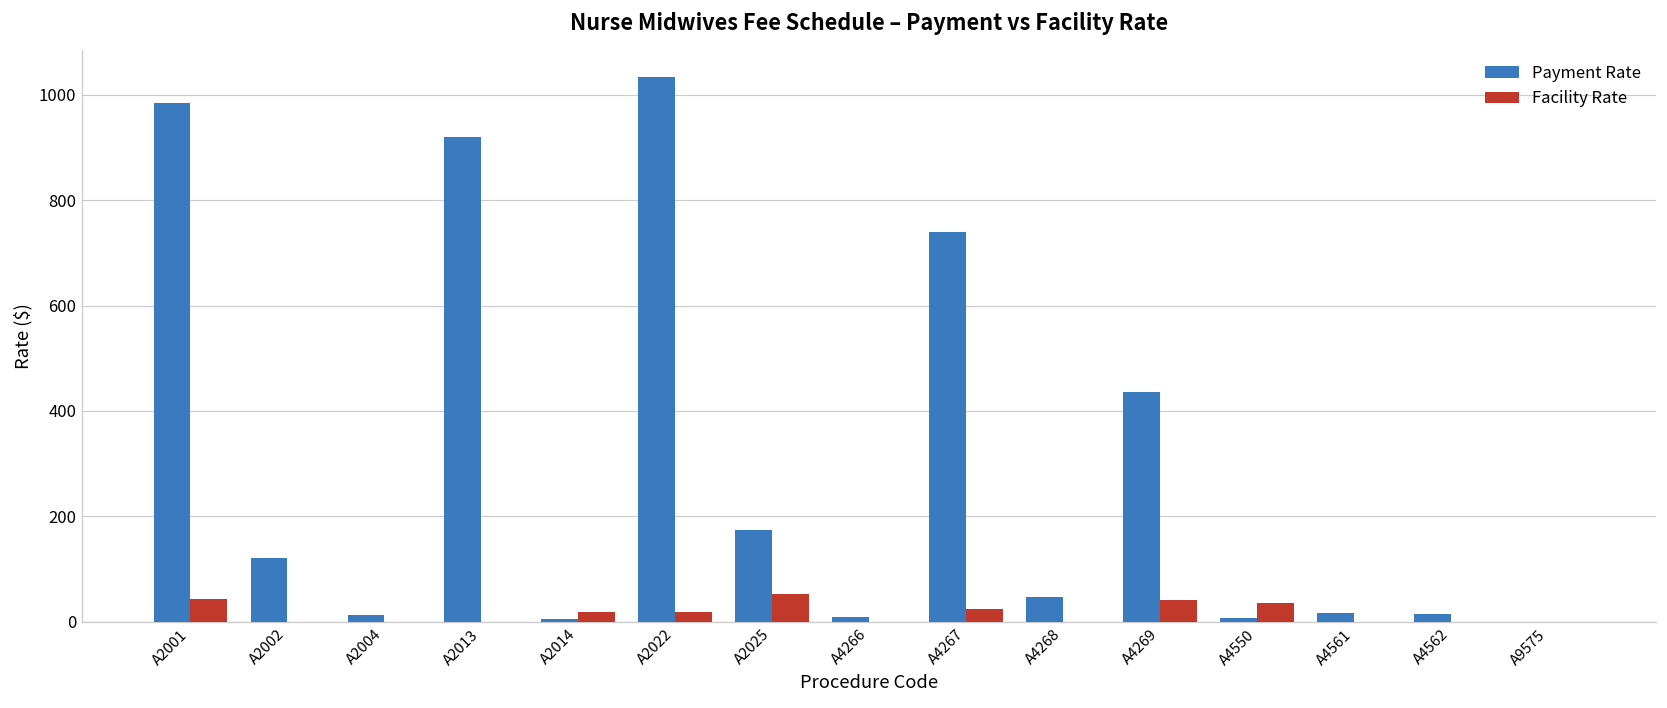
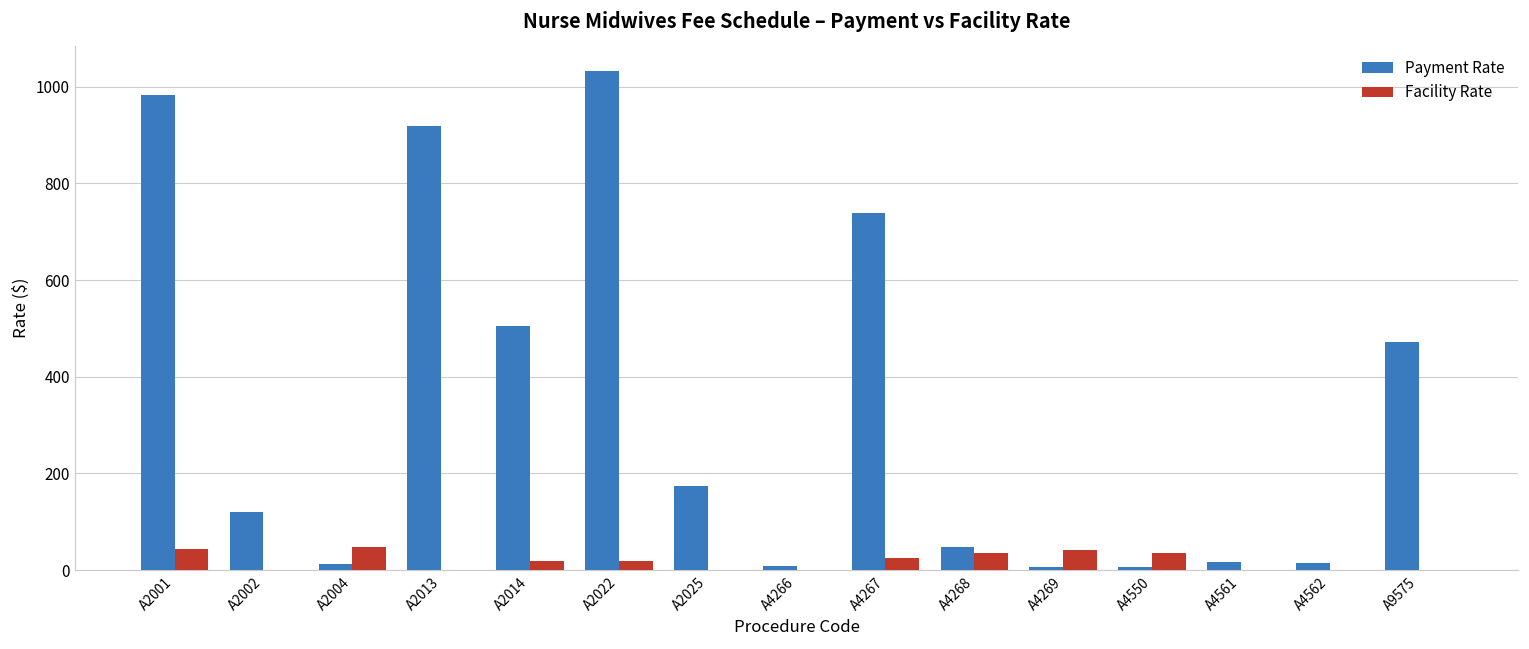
Facility Rate, A2004: 0 -> 50
Payment Rate, A2014: 10 -> 510
Facility Rate, A2025: 50 -> 0
Facility Rate, A4268: 0 -> 30
Payment Rate, A4269: 440 -> 10
Payment Rate, A9575: 0 -> 470
